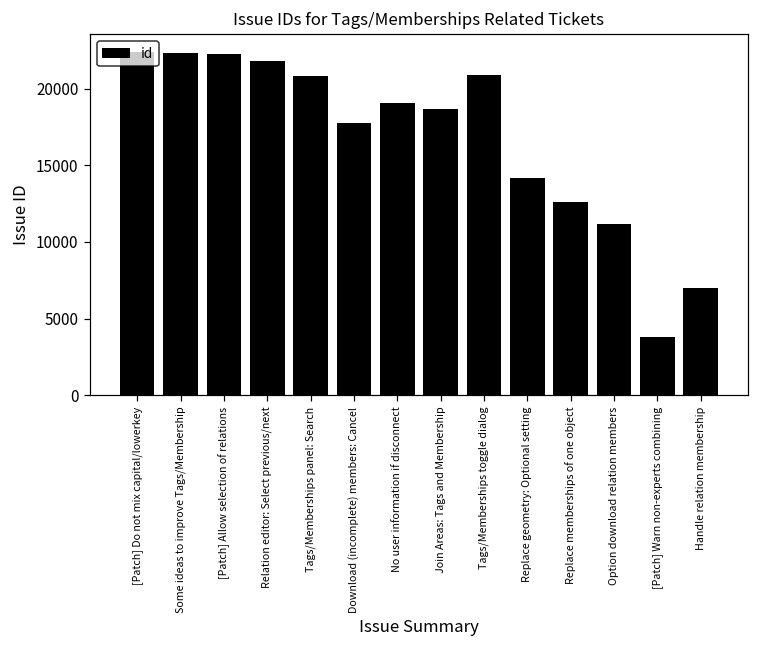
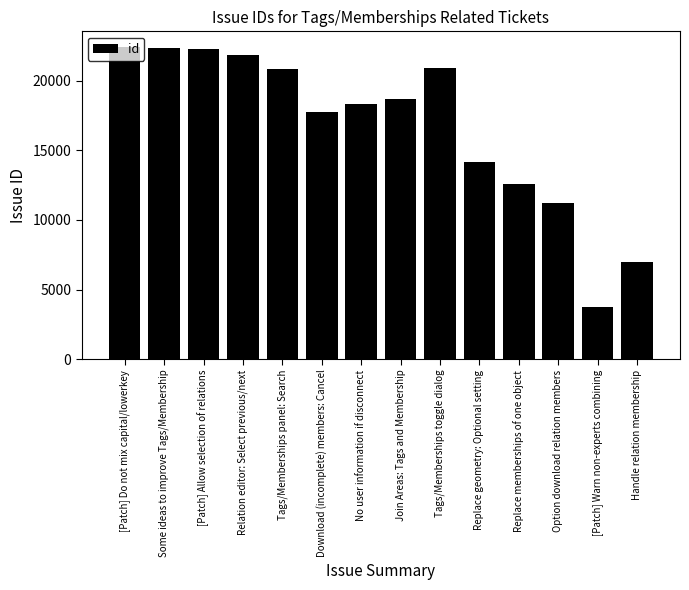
No user information if disconnect: 19100 -> 18300
